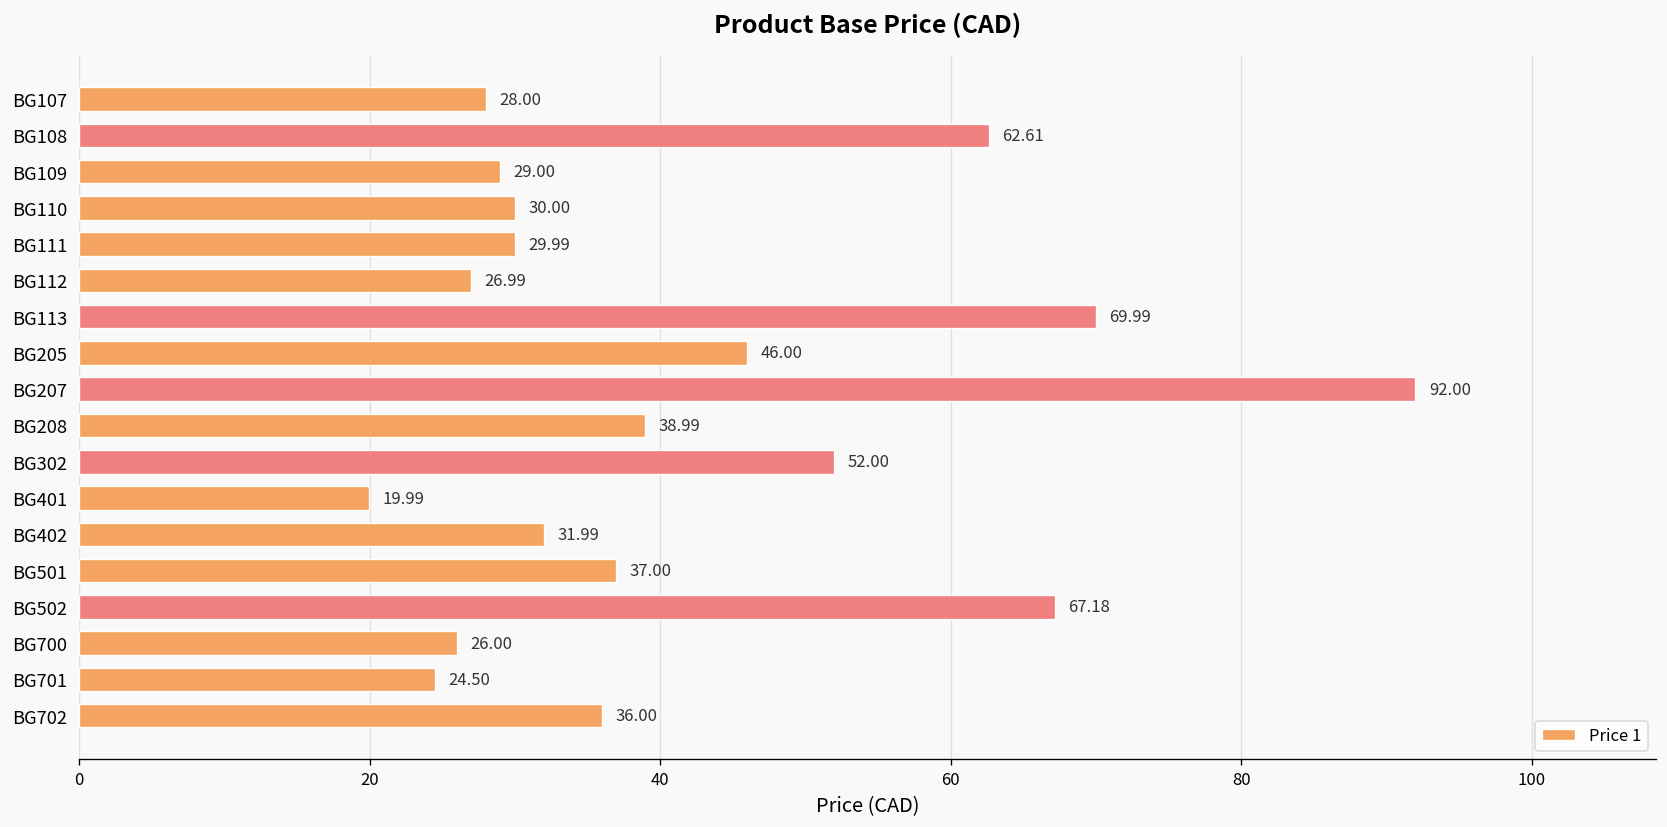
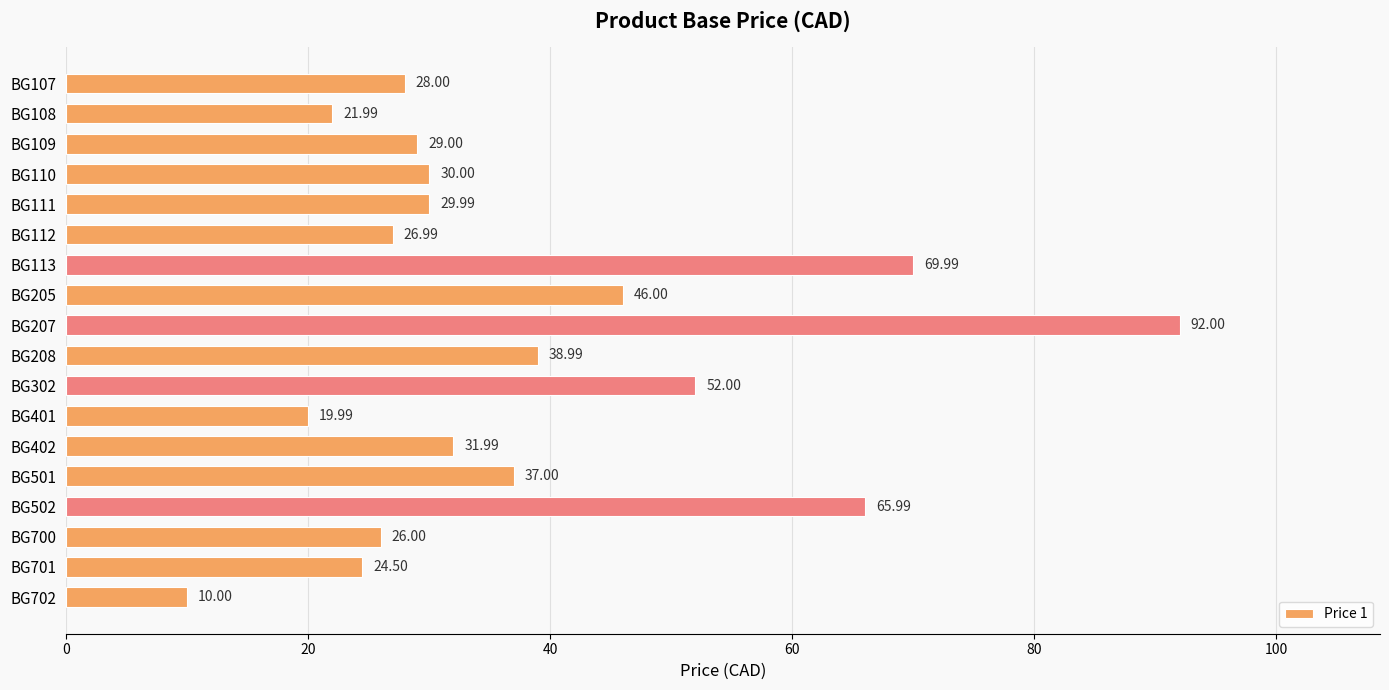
BG108: 62.61 -> 21.99
BG502: 67.18 -> 65.99
BG702: 36.00 -> 10.00
